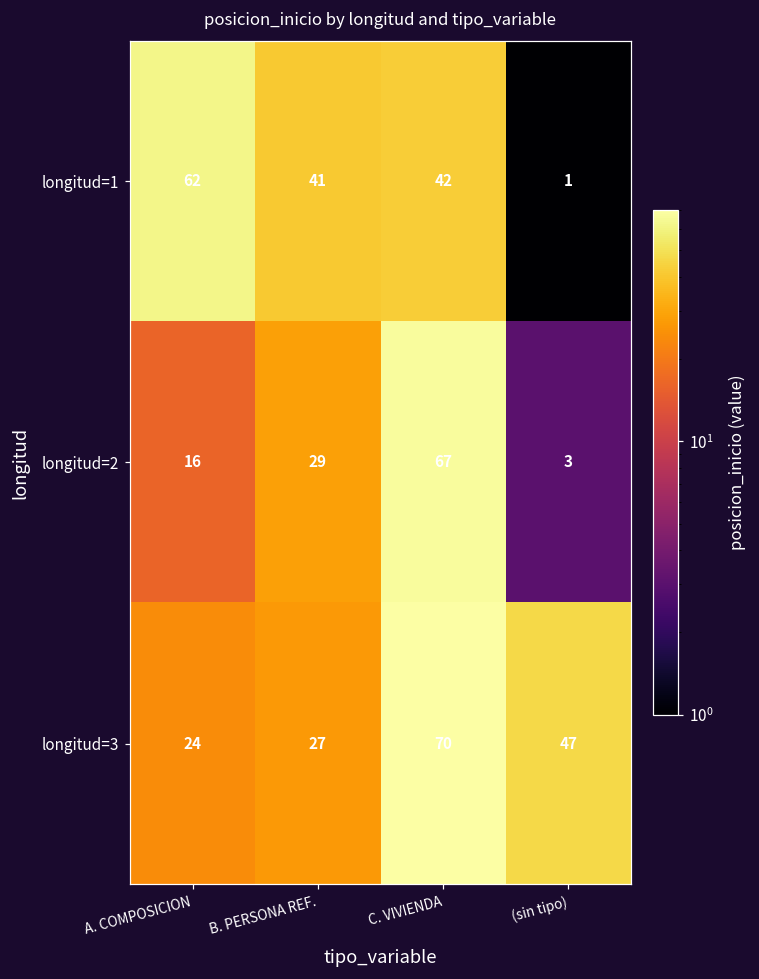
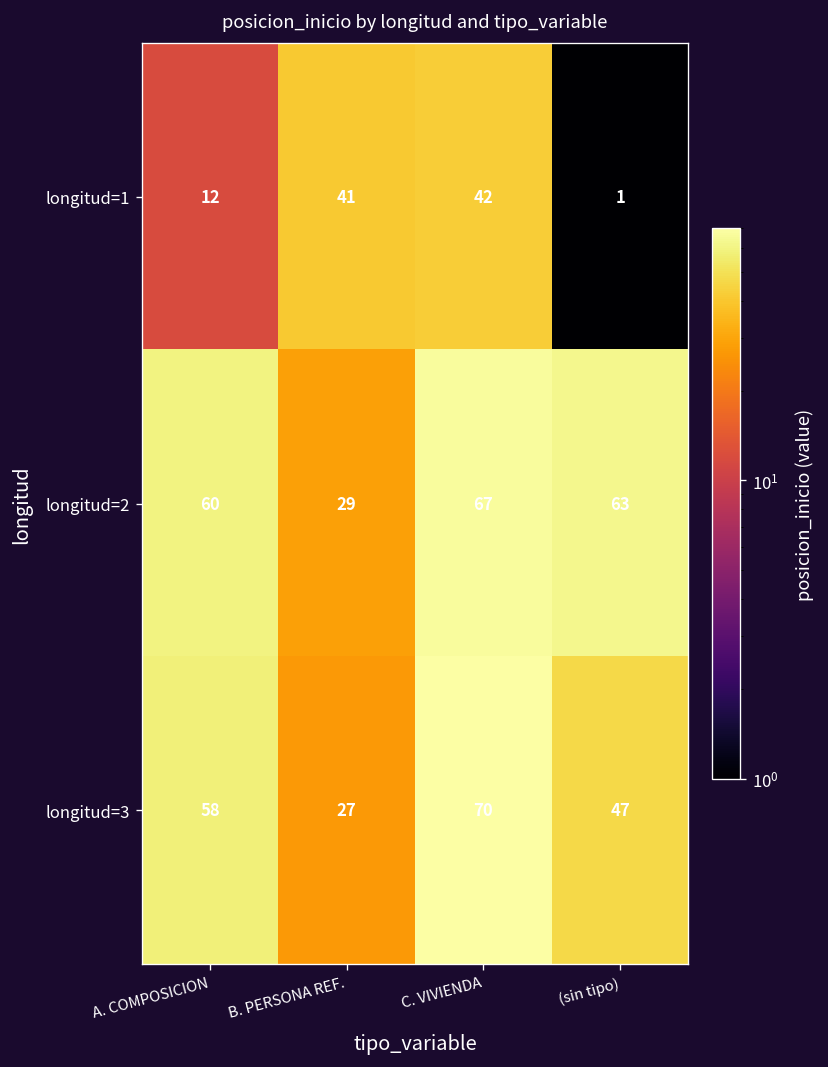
longitud=1, A. COMPOSICION: 62 -> 12
longitud=2, A. COMPOSICION: 16 -> 60
longitud=2, (sin tipo): 3 -> 63
longitud=3, A. COMPOSICION: 24 -> 58
